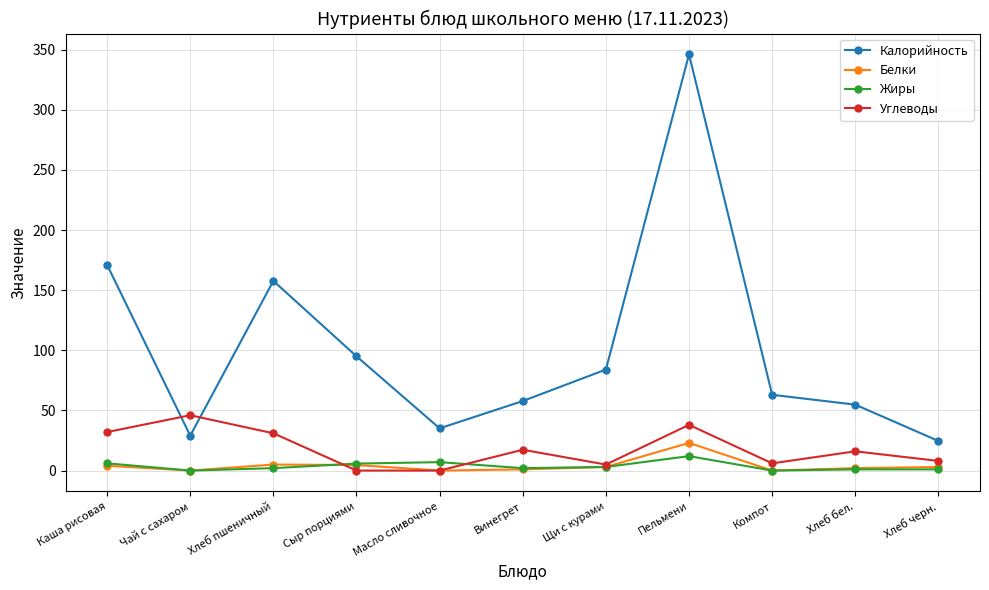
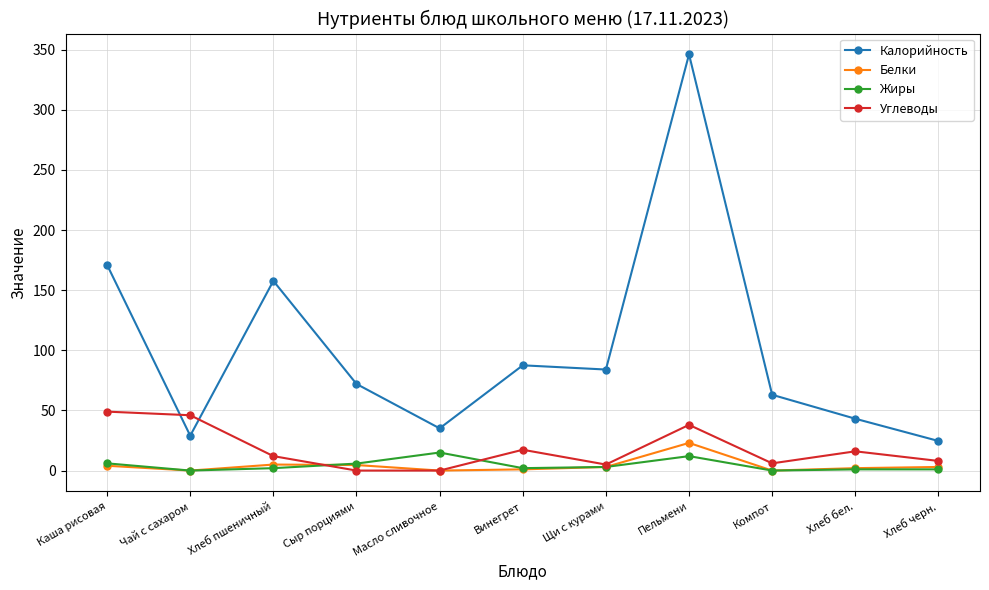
Углеводы, Каша рисовая: 32 -> 49
Углеводы, Хлеб пшеничный: 31 -> 12
Калорийность, Сыр порциями: 95 -> 72
Жиры, Масло сливочное: 7 -> 15
Калорийность, Винегрет: 58 -> 88
Калорийность, Хлеб бел.: 55 -> 43
